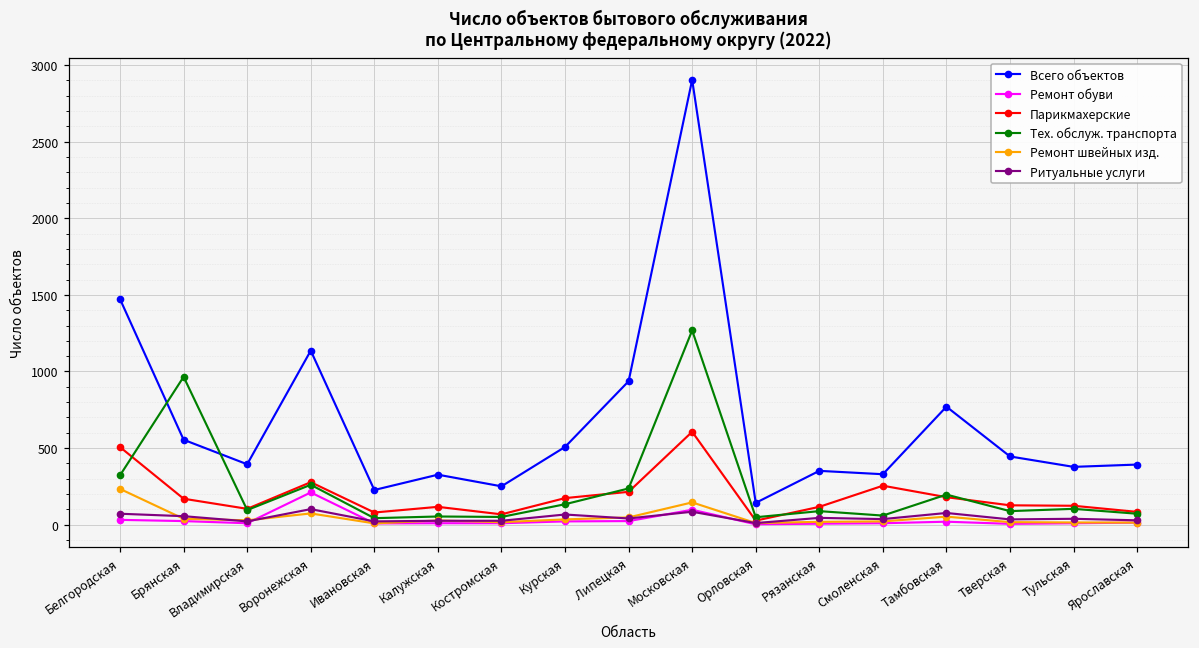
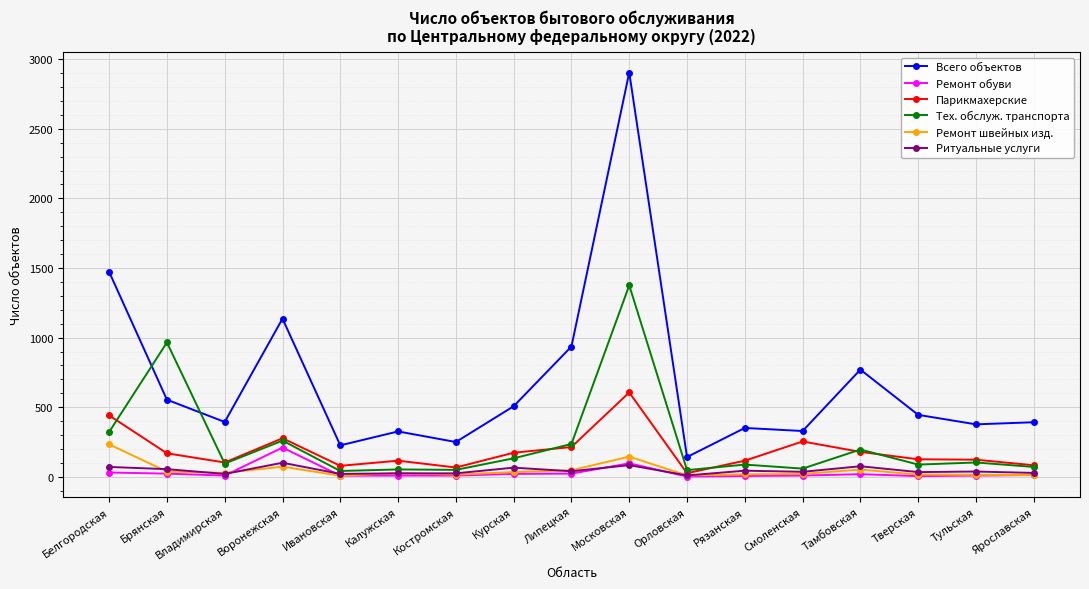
Парикмахерские, Белгородская: 510 -> 440
Тех. обслуж. транспорта, Московская: 1270 -> 1380
